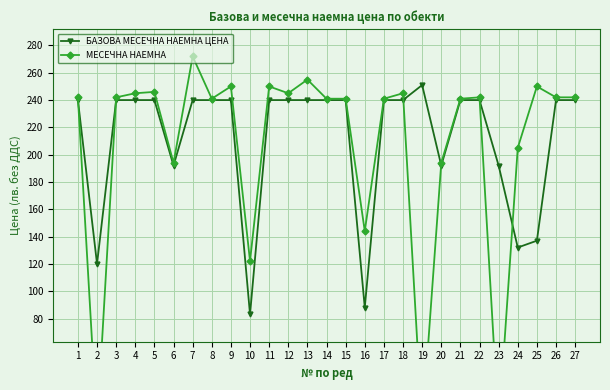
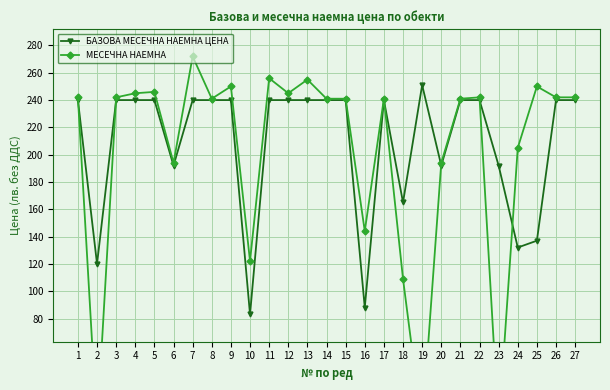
МЕСЕЧНА НАЕМНА, 11: 250 -> 256
БАЗОВА МЕСЕЧНА НАЕМНА ЦЕНА, 18: 240 -> 165
МЕСЕЧНА НАЕМНА, 18: 245 -> 109
